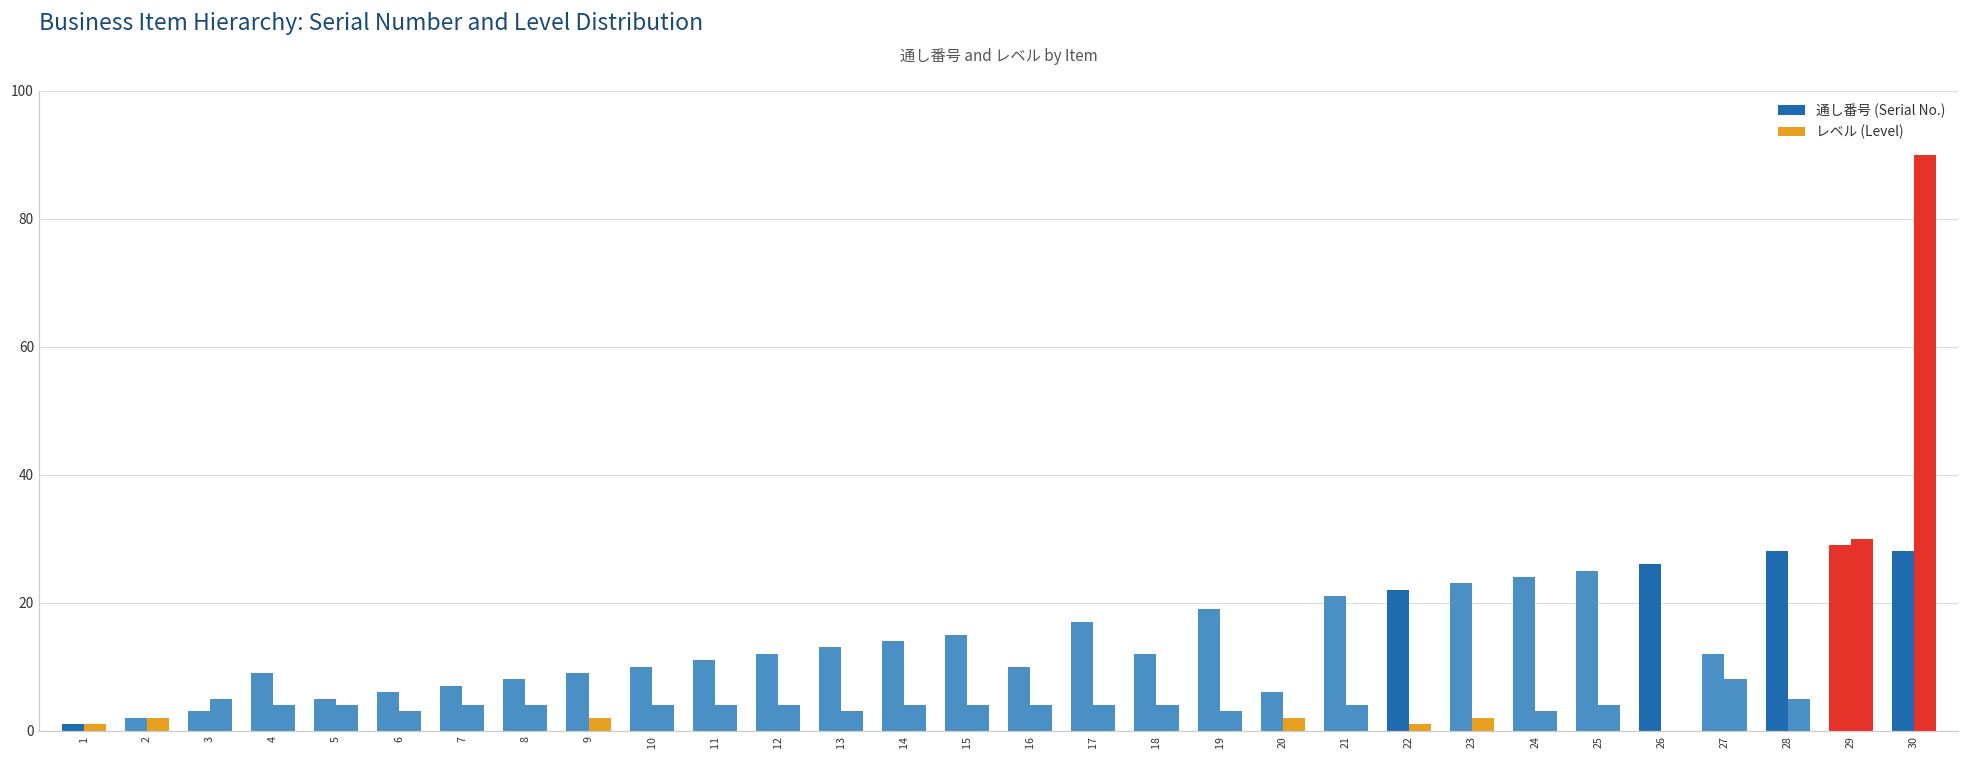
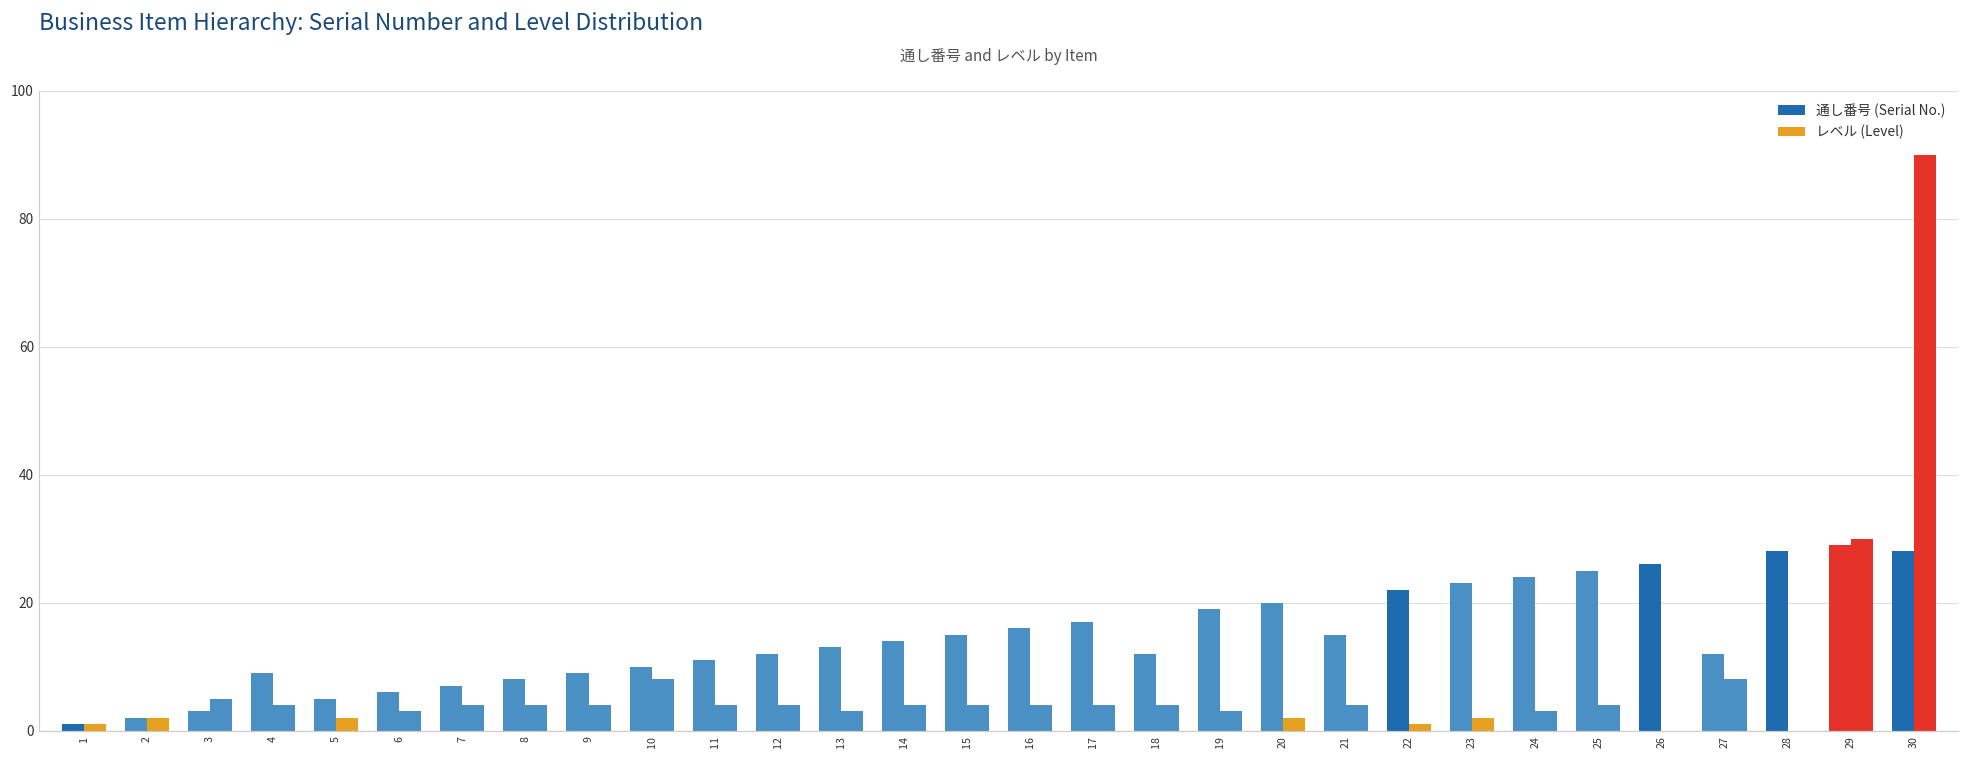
レベル (Level), 5: 4 -> 2
レベル (Level), 9: 2 -> 4
レベル (Level), 10: 4 -> 8
通し番号 (Serial No.), 16: 10 -> 16
通し番号 (Serial No.), 20: 6 -> 20
通し番号 (Serial No.), 21: 21 -> 15
レベル (Level), 28: 5 -> 0
